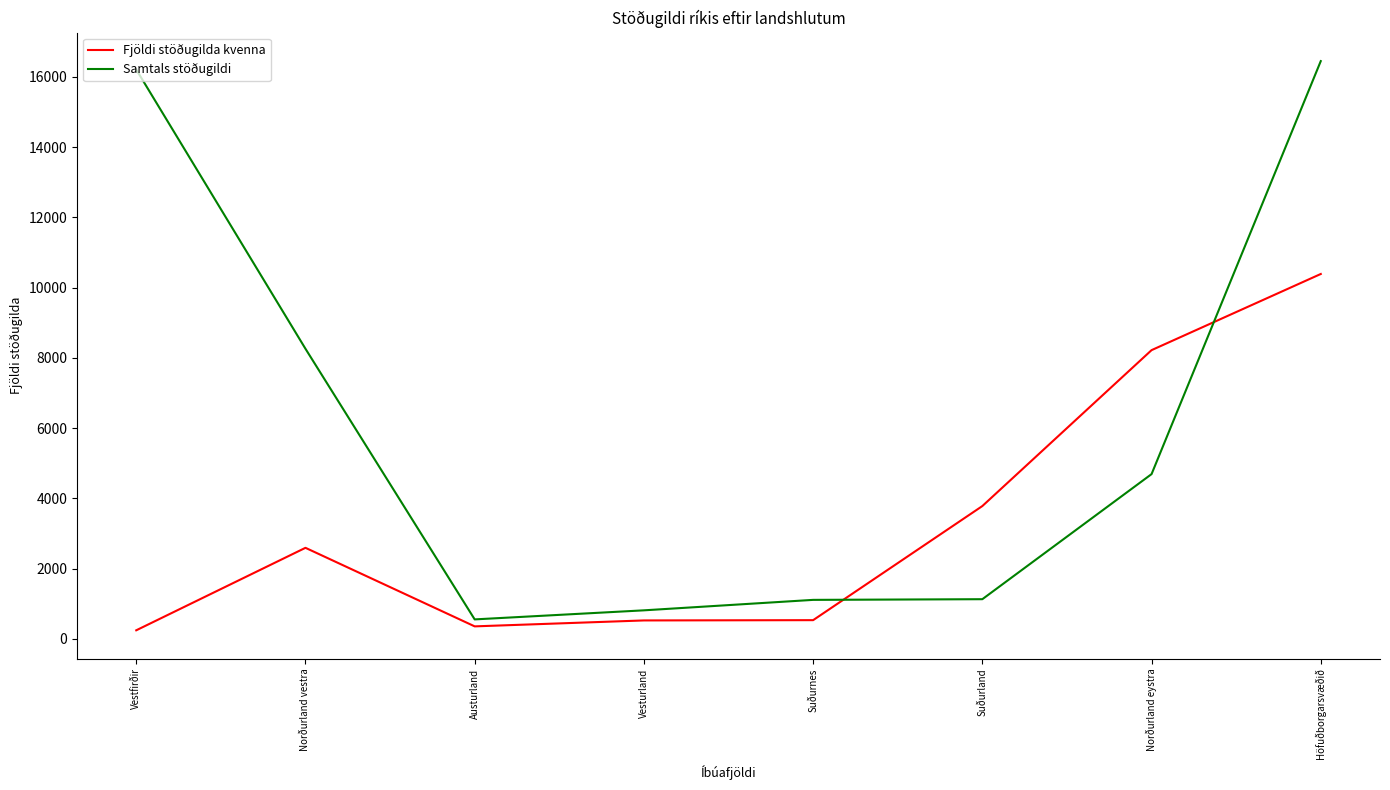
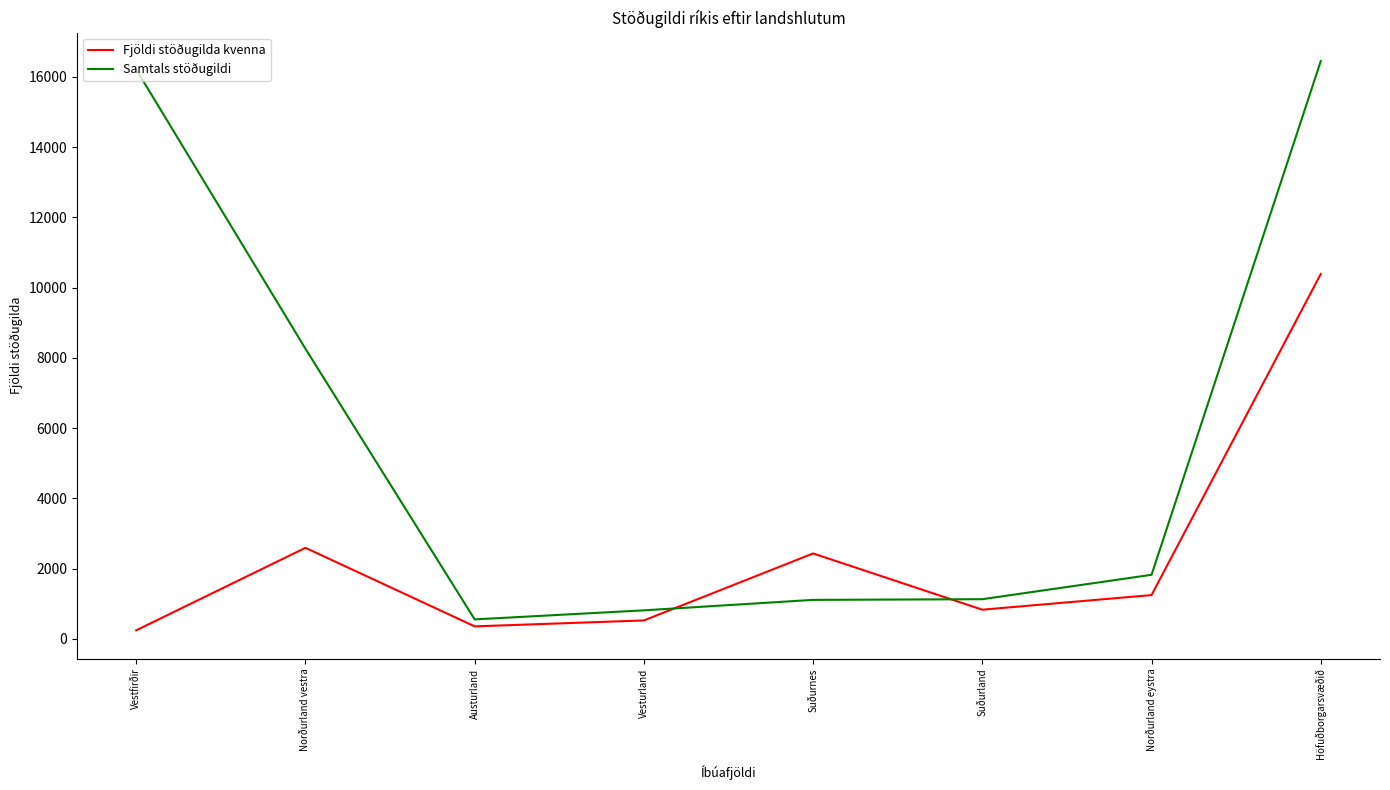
Fjöldi stöðugilda kvenna, Suðurnes: 500 -> 2400
Fjöldi stöðugilda kvenna, Suðurland: 3800 -> 800
Fjöldi stöðugilda kvenna, Norðurland eystra: 8200 -> 1200
Samtals stöðugildi, Norðurland eystra: 4700 -> 1800
